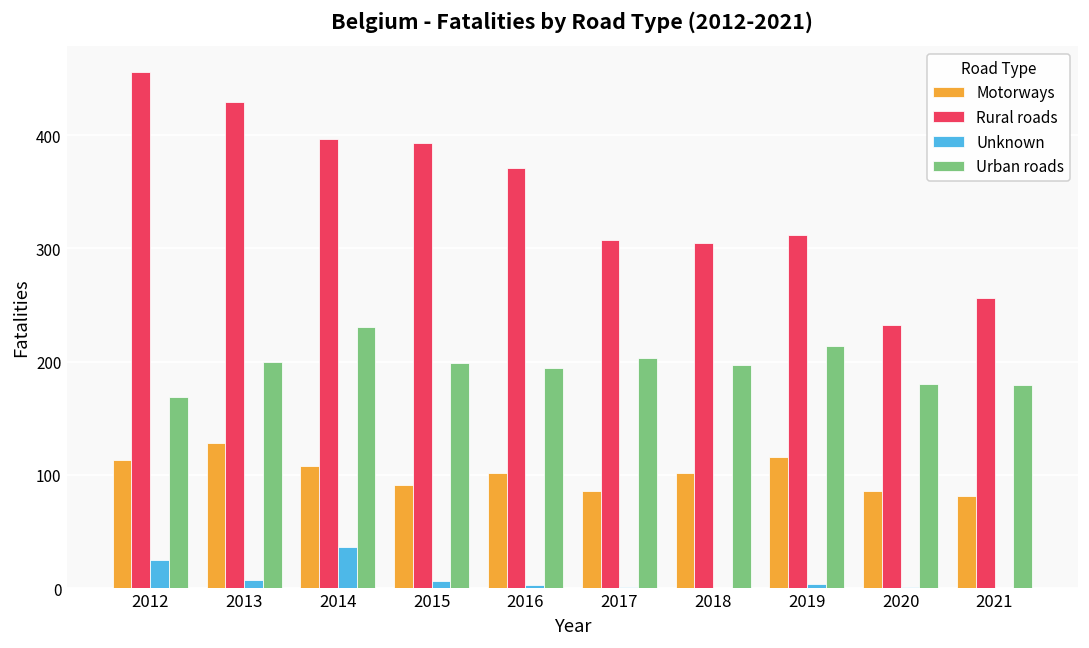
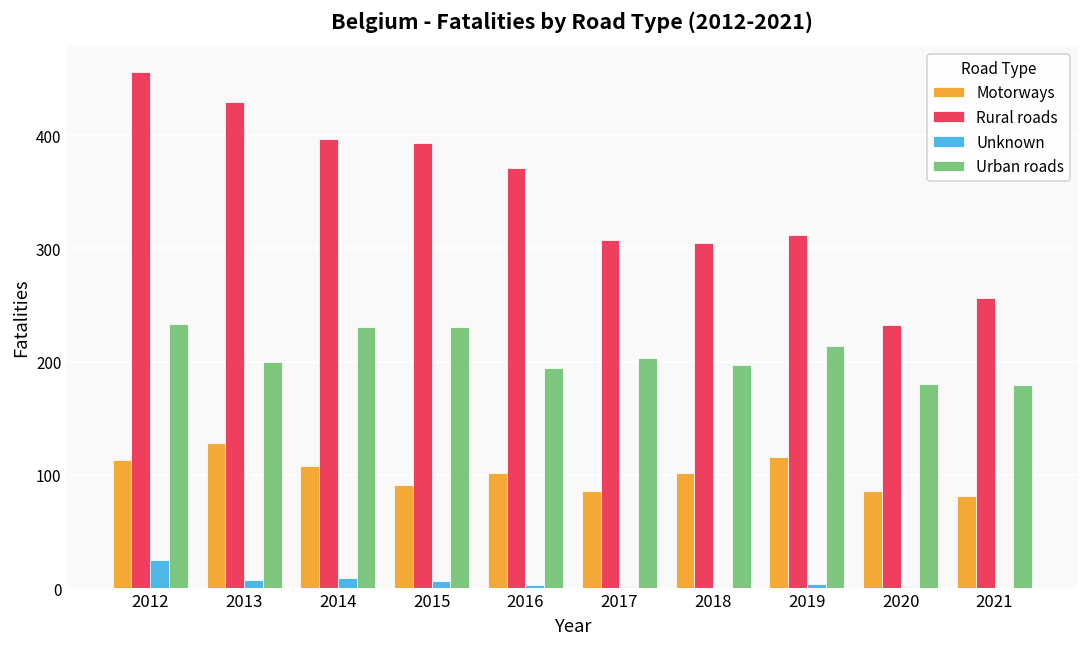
Urban roads, 2012: 169 -> 233
Unknown, 2014: 36 -> 9
Urban roads, 2015: 199 -> 231
